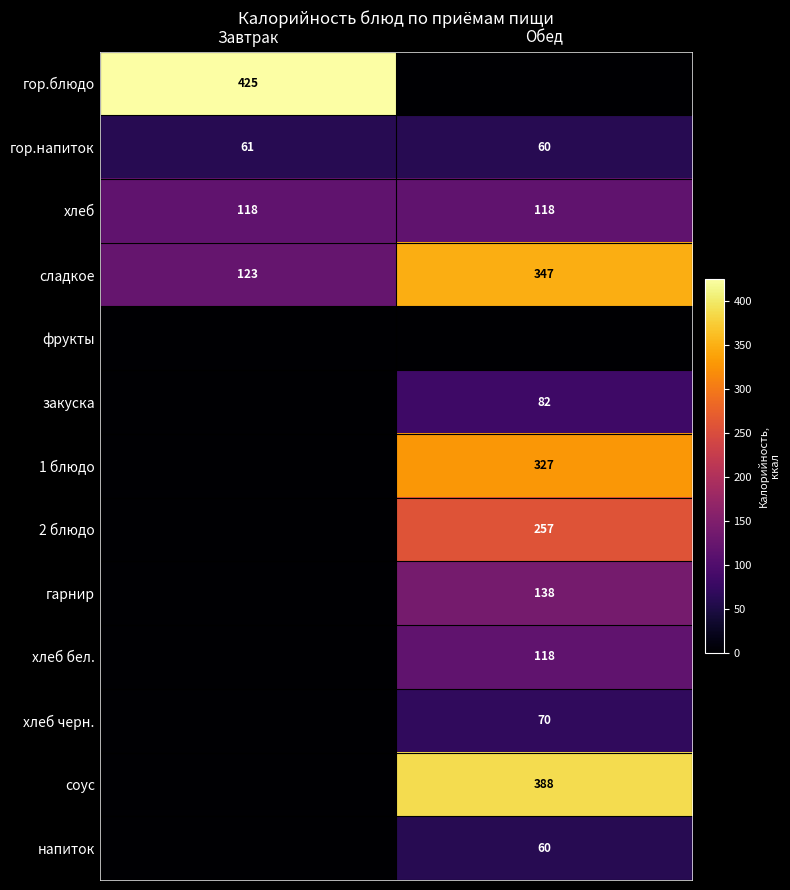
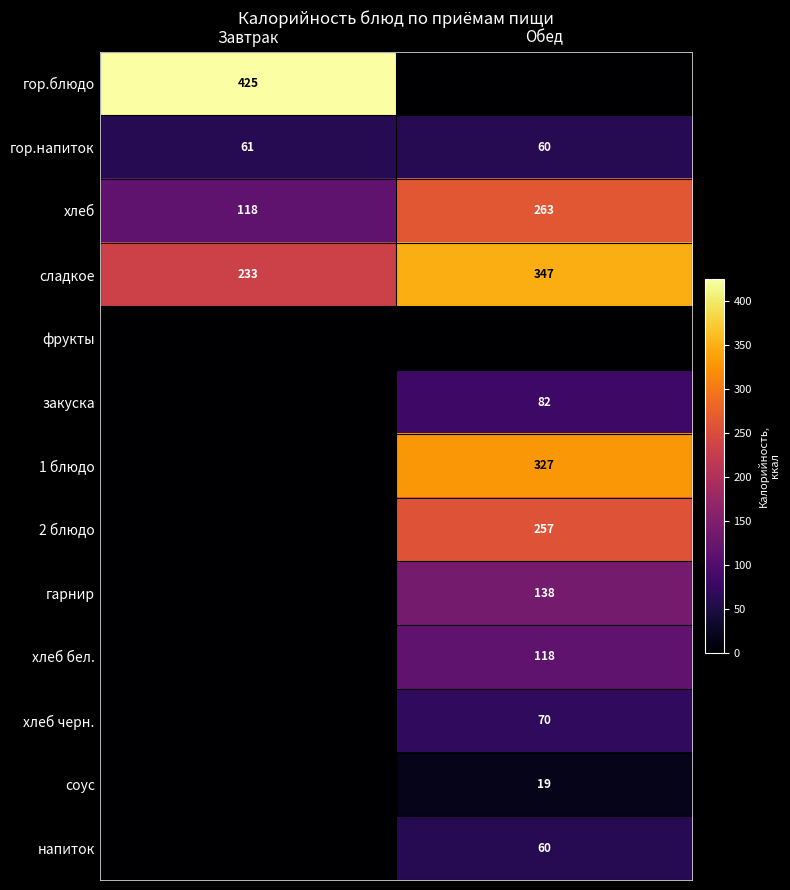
хлеб, Обед: 118 -> 263
сладкое, Завтрак: 123 -> 233
соус, Обед: 388 -> 19
